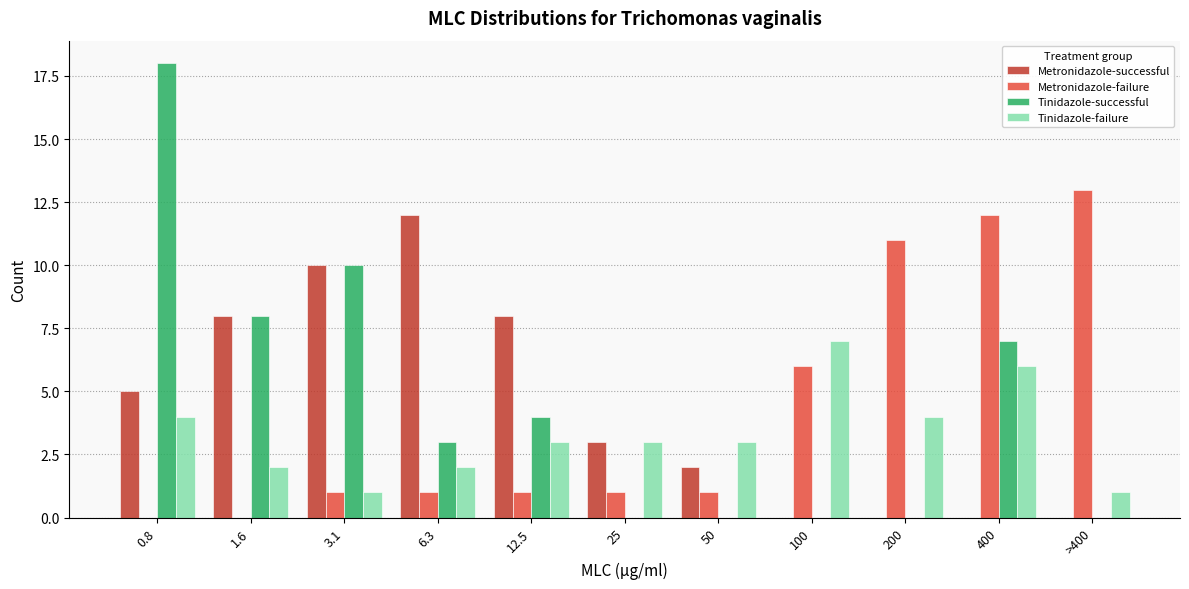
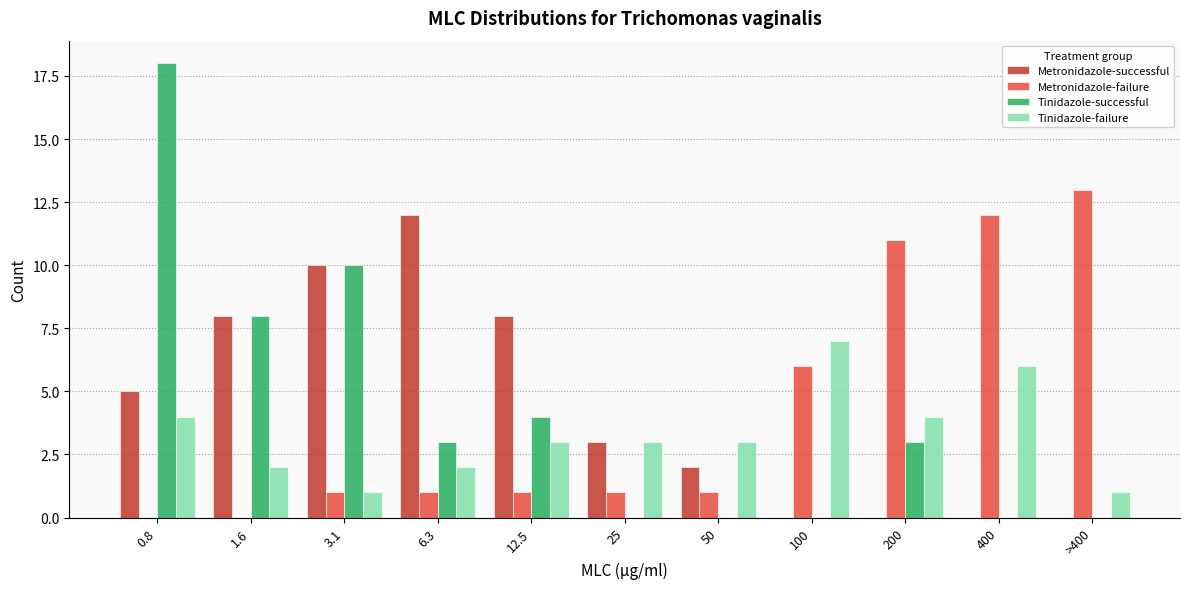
Tinidazole-successful, 200: 0 -> 3
Tinidazole-successful, 400: 7 -> 0
